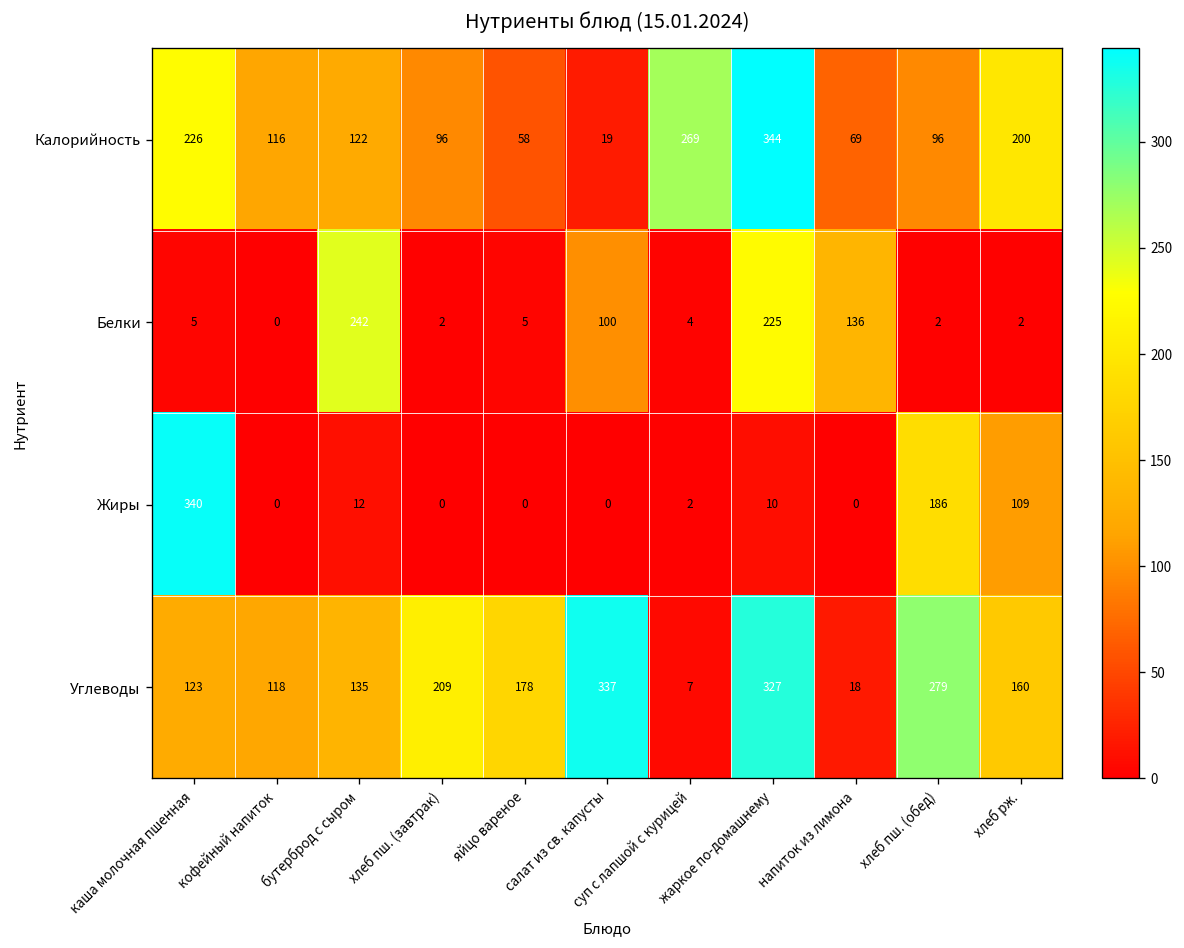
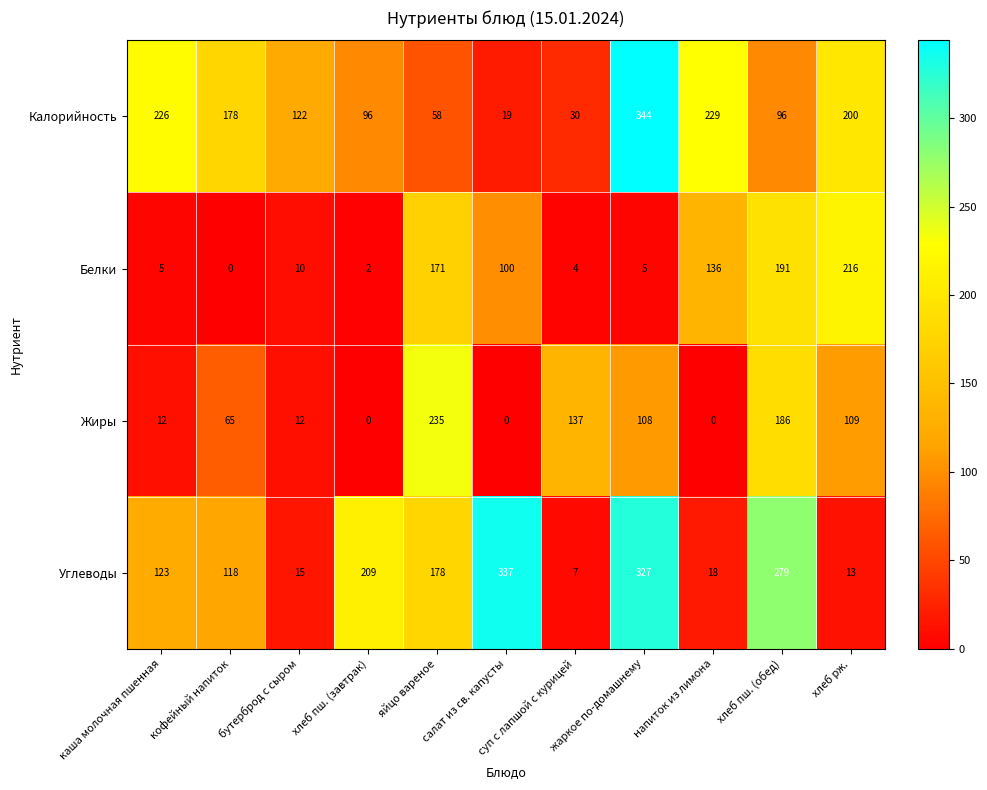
Калорийность, кофейный напиток: 116 -> 178
Калорийность, суп с лапшой с курицей: 269 -> 30
Калорийность, напиток из лимона: 69 -> 229
Белки, бутерброд с сыром: 242 -> 10
Белки, яйцо вареное: 5 -> 171
Белки, жаркое по-домашнему: 225 -> 5
Белки, хлеб пш. (обед): 2 -> 191
Белки, хлеб рж.: 2 -> 216
Жиры, каша молочная пшенная: 340 -> 12
Жиры, кофейный напиток: 0 -> 65
Жиры, яйцо вареное: 0 -> 235
Жиры, суп с лапшой с курицей: 2 -> 137
Жиры, жаркое по-домашнему: 10 -> 108
Углеводы, бутерброд с сыром: 135 -> 15
Углеводы, хлеб рж.: 160 -> 13
